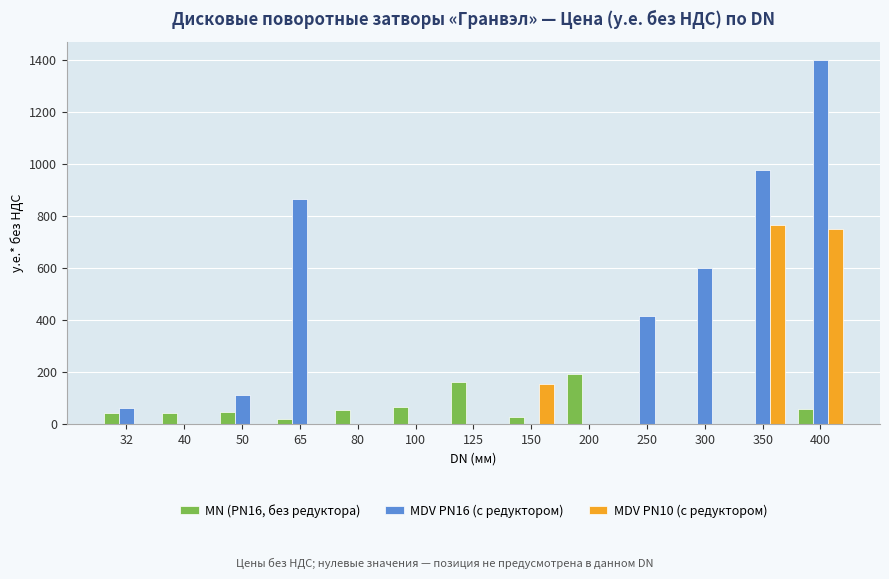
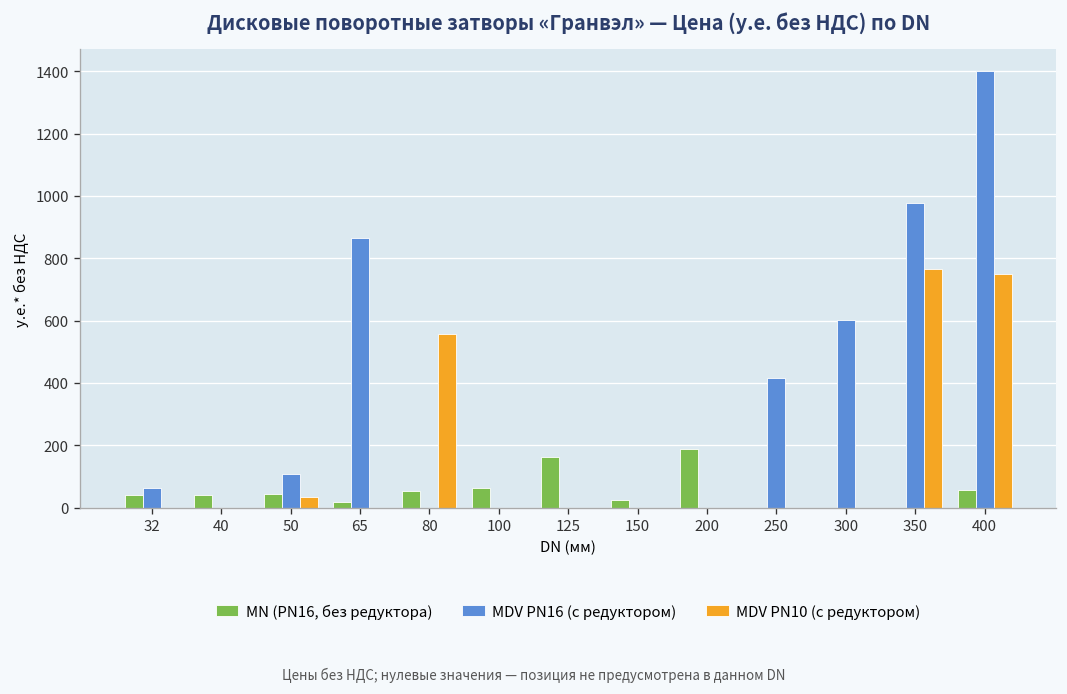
MDV PN10 (с редуктором), 50: 0 -> 40
MDV PN10 (с редуктором), 80: 0 -> 560
MDV PN10 (с редуктором), 150: 150 -> 0
